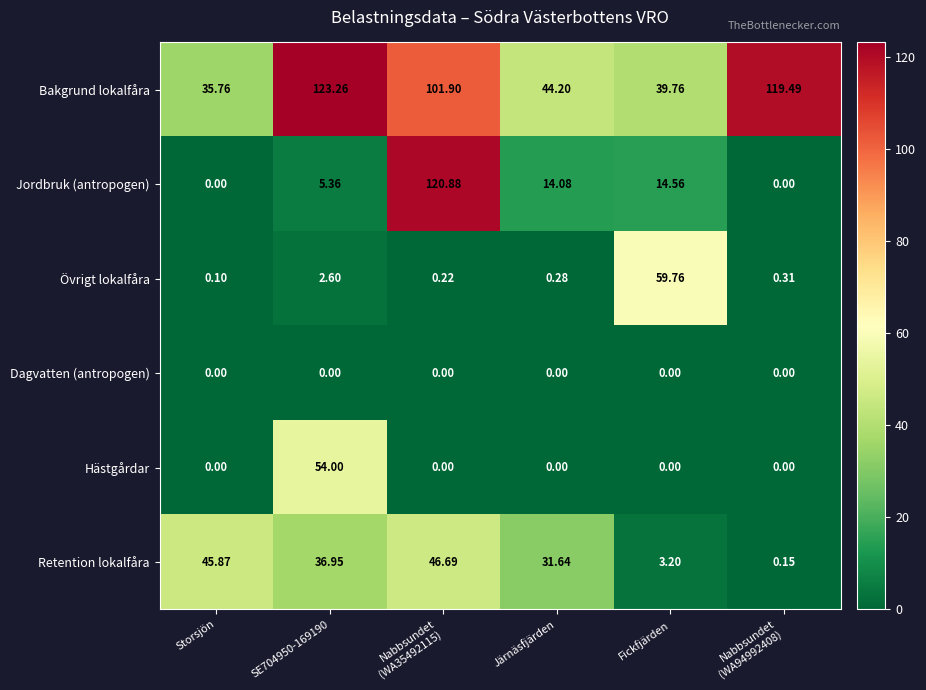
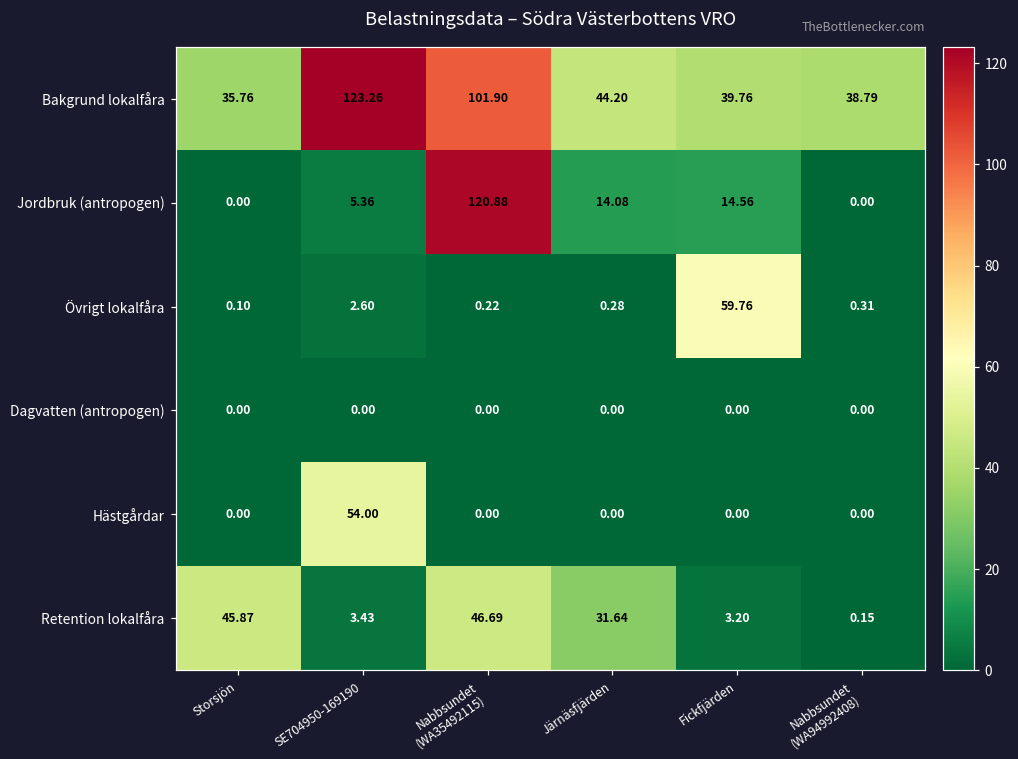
Bakgrund lokalfåra, Nabbsundet (WA94992408): 119.49 -> 38.79
Retention lokalfåra, SE704950-169190: 36.95 -> 3.43
